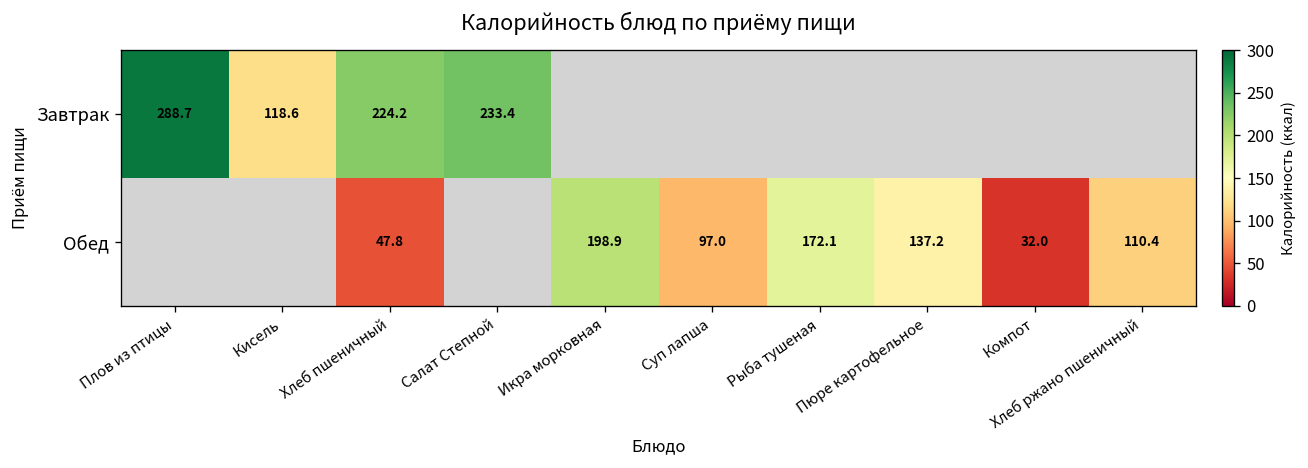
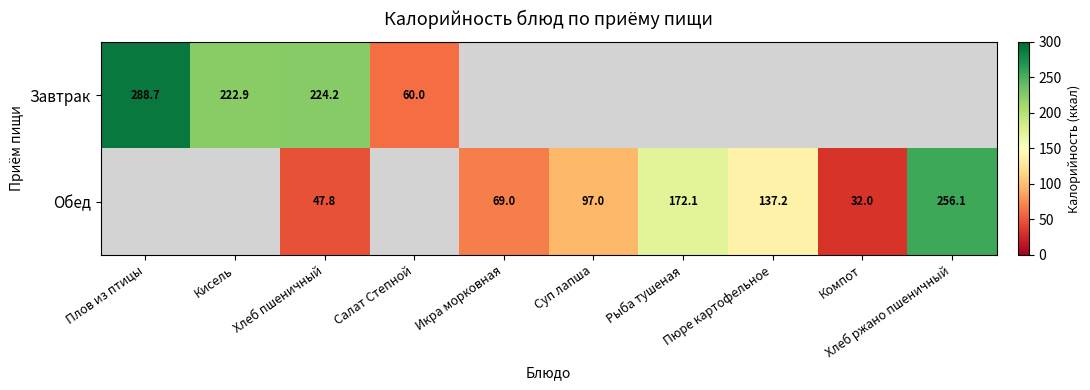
Завтрак, Кисель: 118.6 -> 222.9
Завтрак, Салат Степной: 233.4 -> 60.0
Обед, Икра морковная: 198.9 -> 69.0
Обед, Хлеб ржано пшеничный: 110.4 -> 256.1
